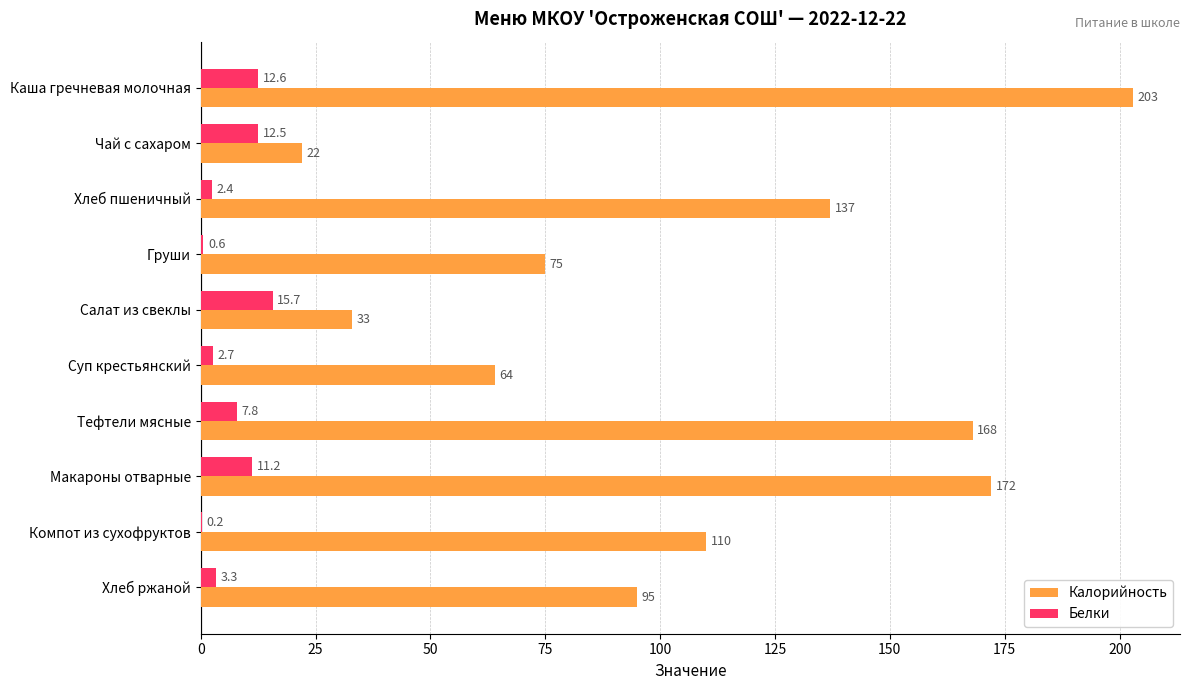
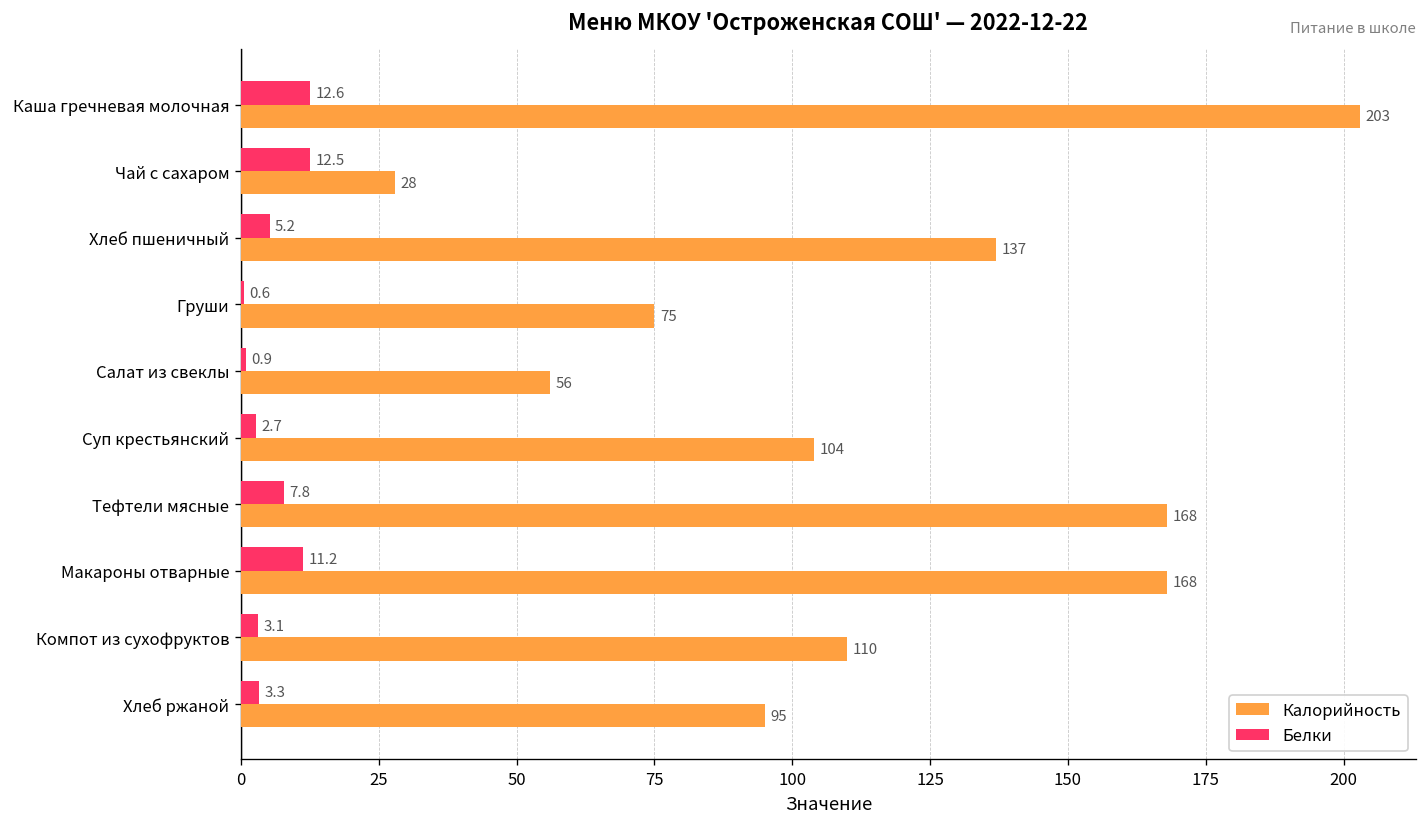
Калорийность, Чай с сахаром: 22 -> 28
Белки, Хлеб пшеничный: 2.4 -> 5.2
Белки, Салат из свеклы: 15.7 -> 0.9
Калорийность, Салат из свеклы: 33 -> 56
Калорийность, Суп крестьянский: 64 -> 104
Калорийность, Макароны отварные: 172 -> 168
Белки, Компот из сухофруктов: 0.2 -> 3.1
